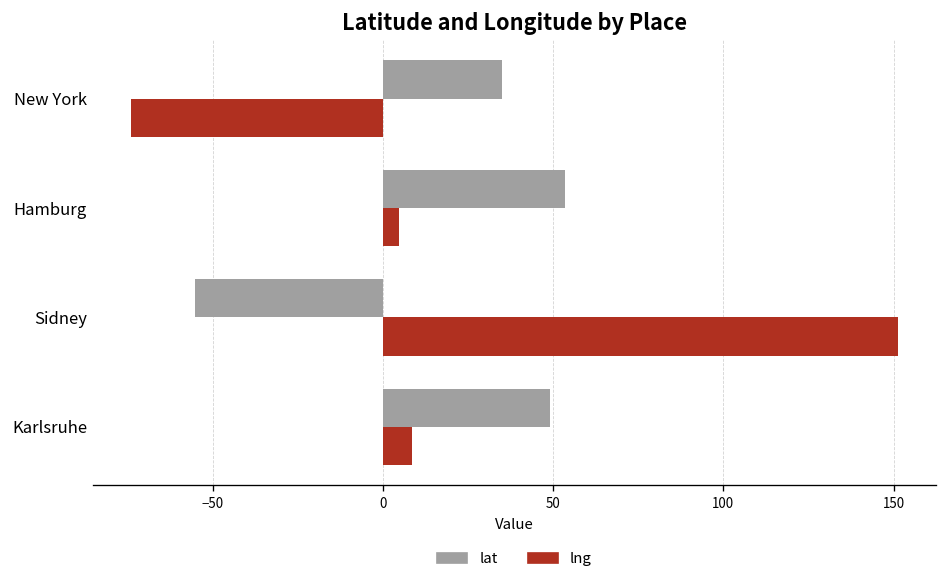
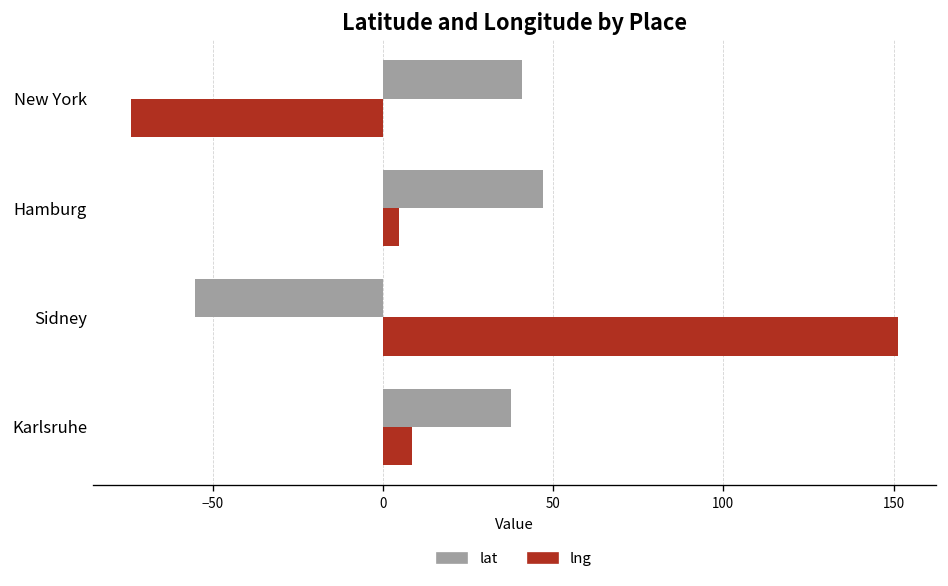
lat, New York: 35 -> 41
lat, Hamburg: 54 -> 47
lat, Karlsruhe: 49 -> 38
